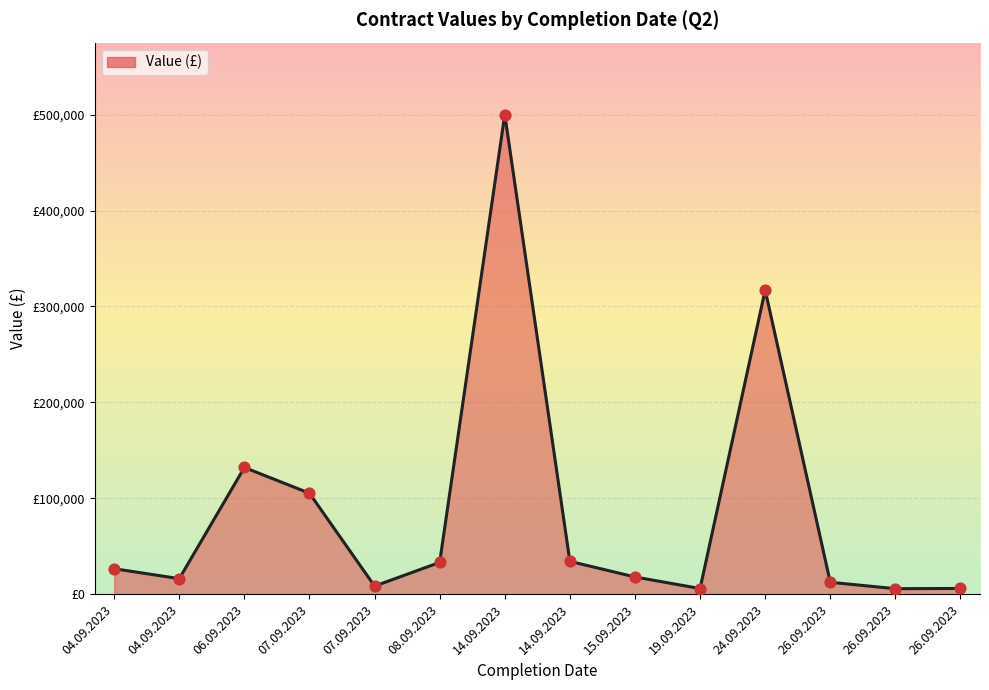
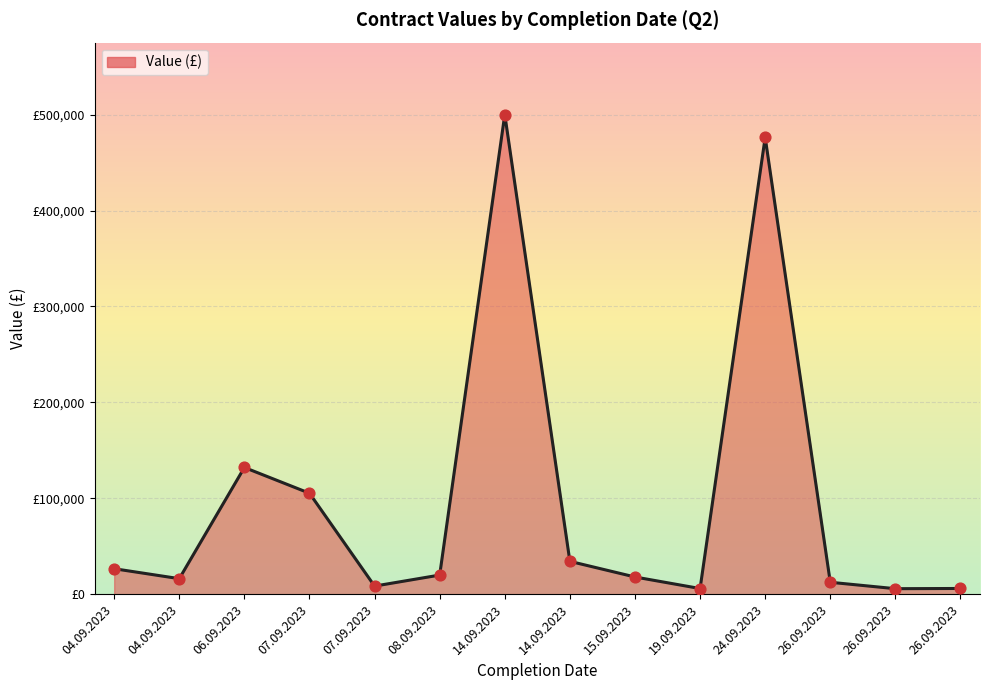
08.09.2023: £30,000 -> £20,000
24.09.2023: £320,000 -> £480,000
